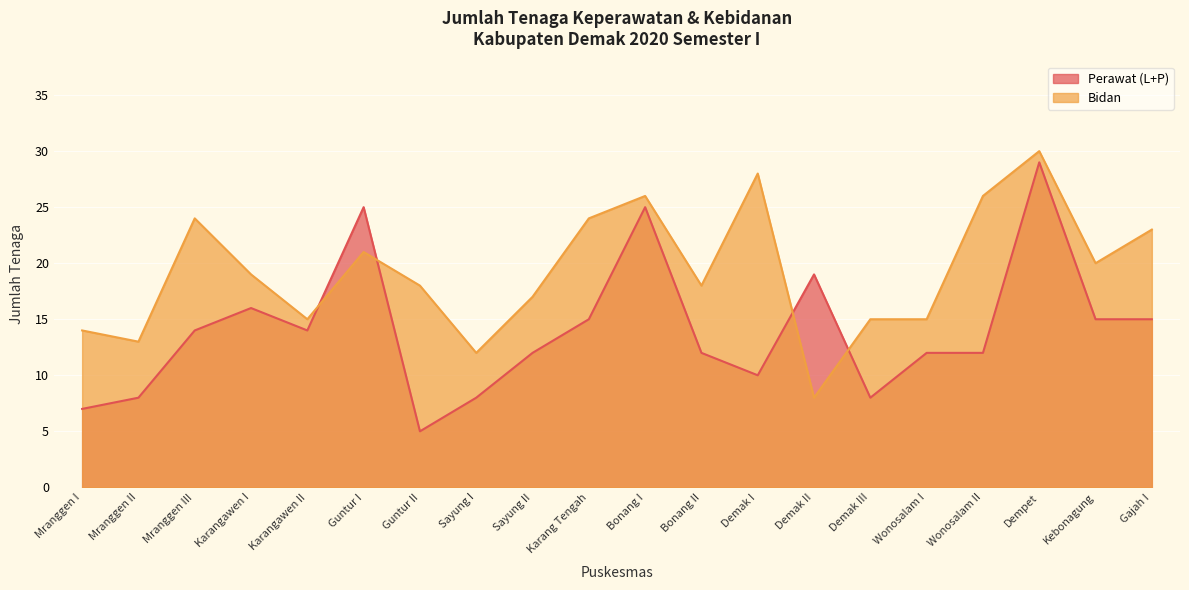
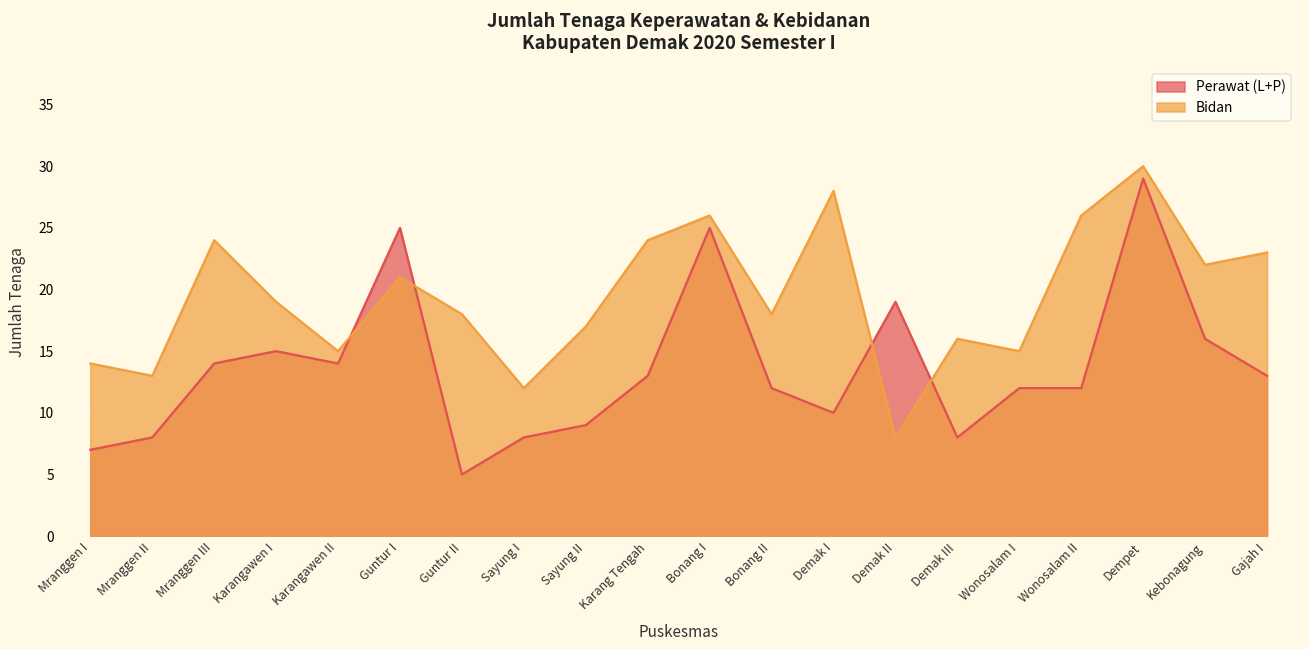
Perawat (L+P), Karangawen I: 16 -> 15
Perawat (L+P), Sayung II: 12 -> 9
Perawat (L+P), Karang Tengah: 15 -> 13
Bidan, Demak III: 15 -> 16
Perawat (L+P), Kebonagung: 15 -> 16
Bidan, Kebonagung: 20 -> 22
Perawat (L+P), Gajah I: 15 -> 13
